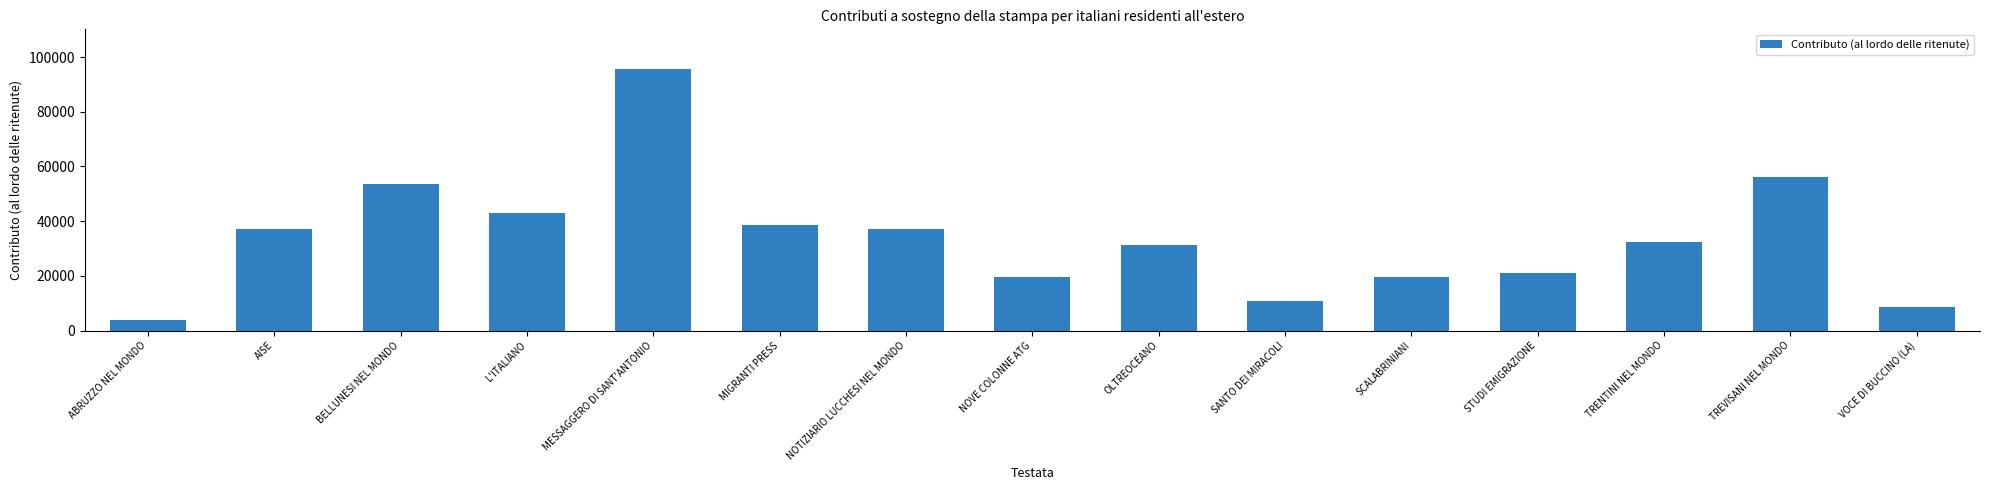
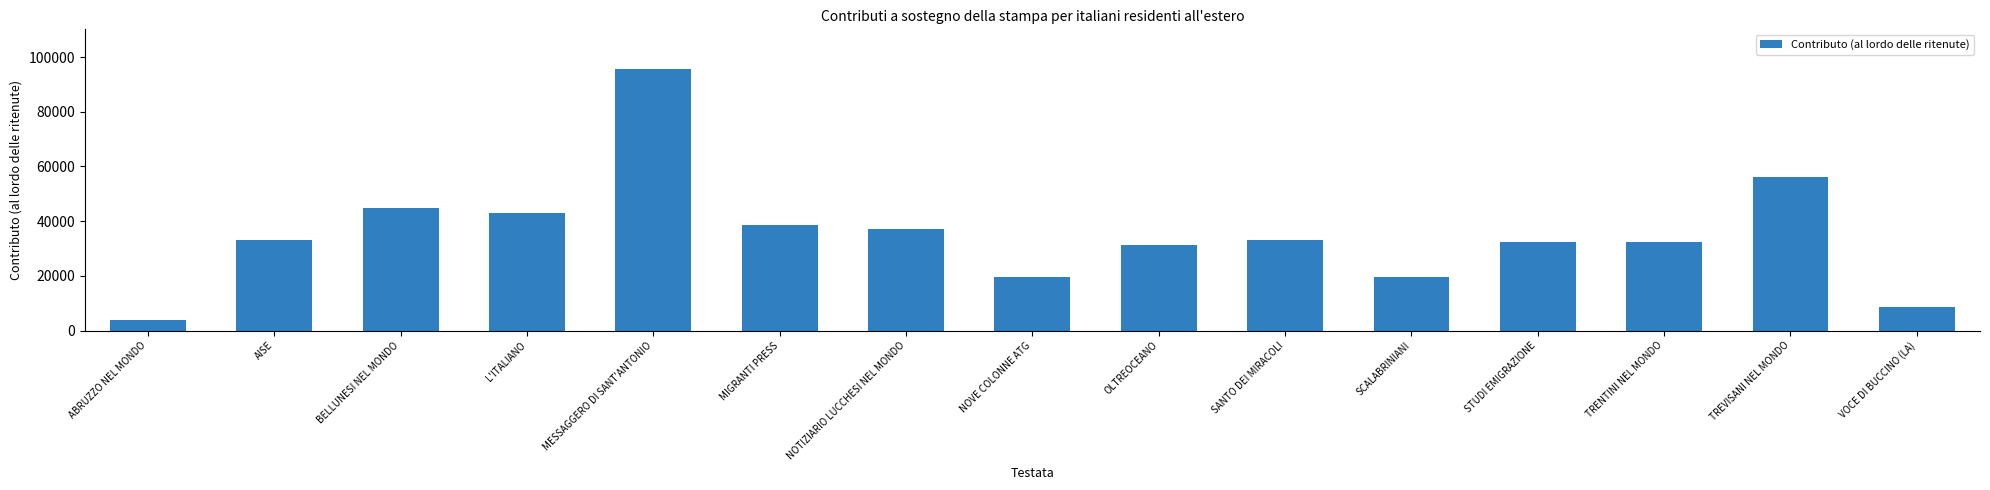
AISE: 37000 -> 33000
BELLUNESI NEL MONDO: 54000 -> 45000
SANTO DEI MIRACOLI: 11000 -> 33000
STUDI EMIGRAZIONE: 21000 -> 32000
